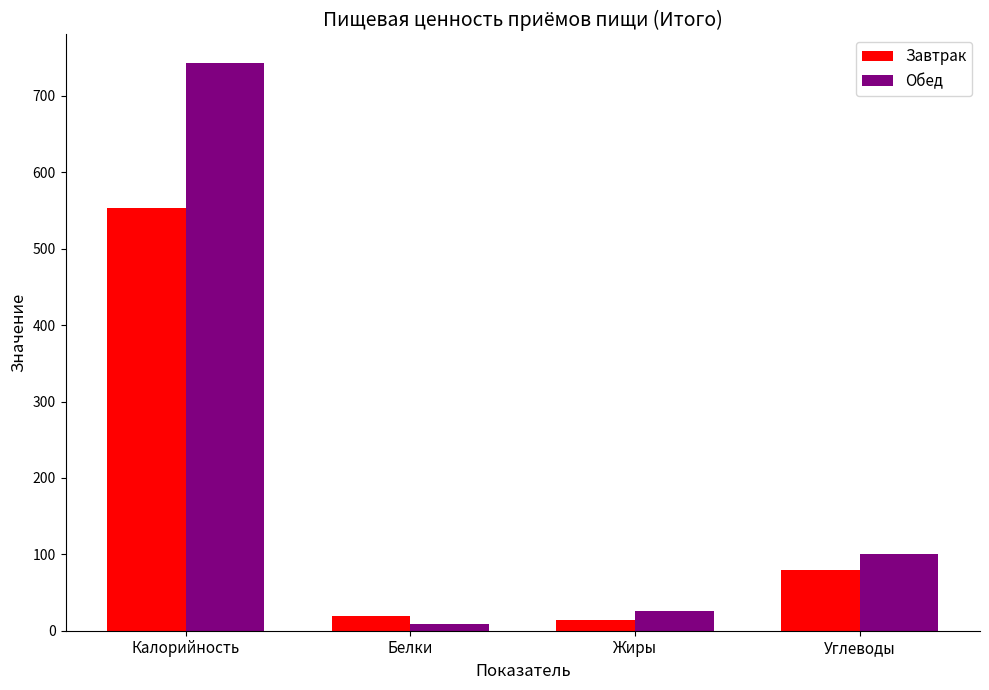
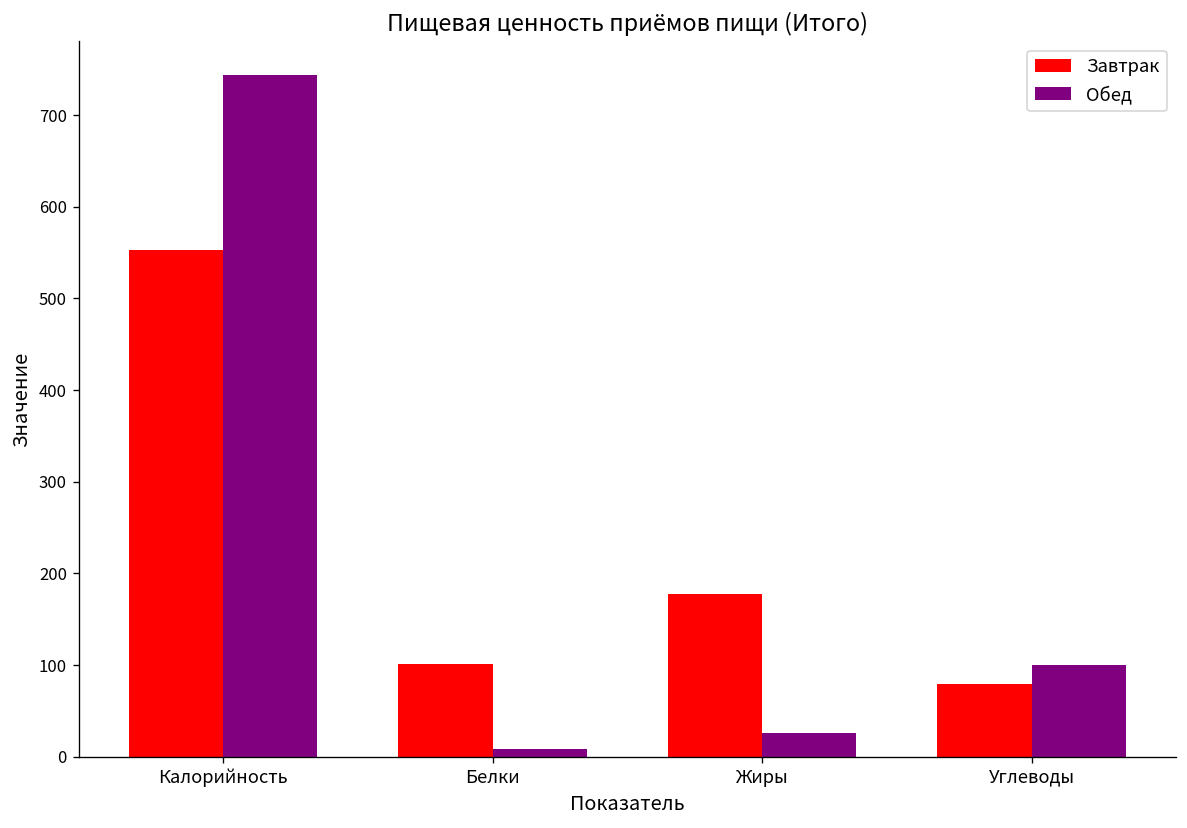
Завтрак, Белки: 20 -> 100
Завтрак, Жиры: 10 -> 180
